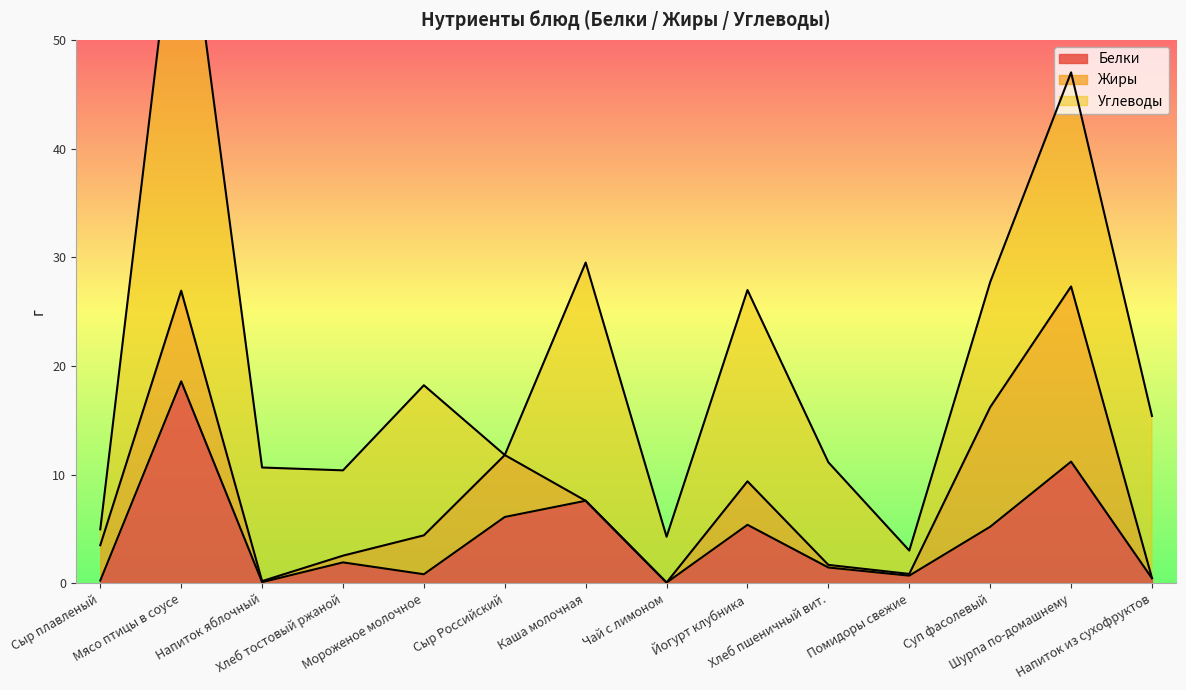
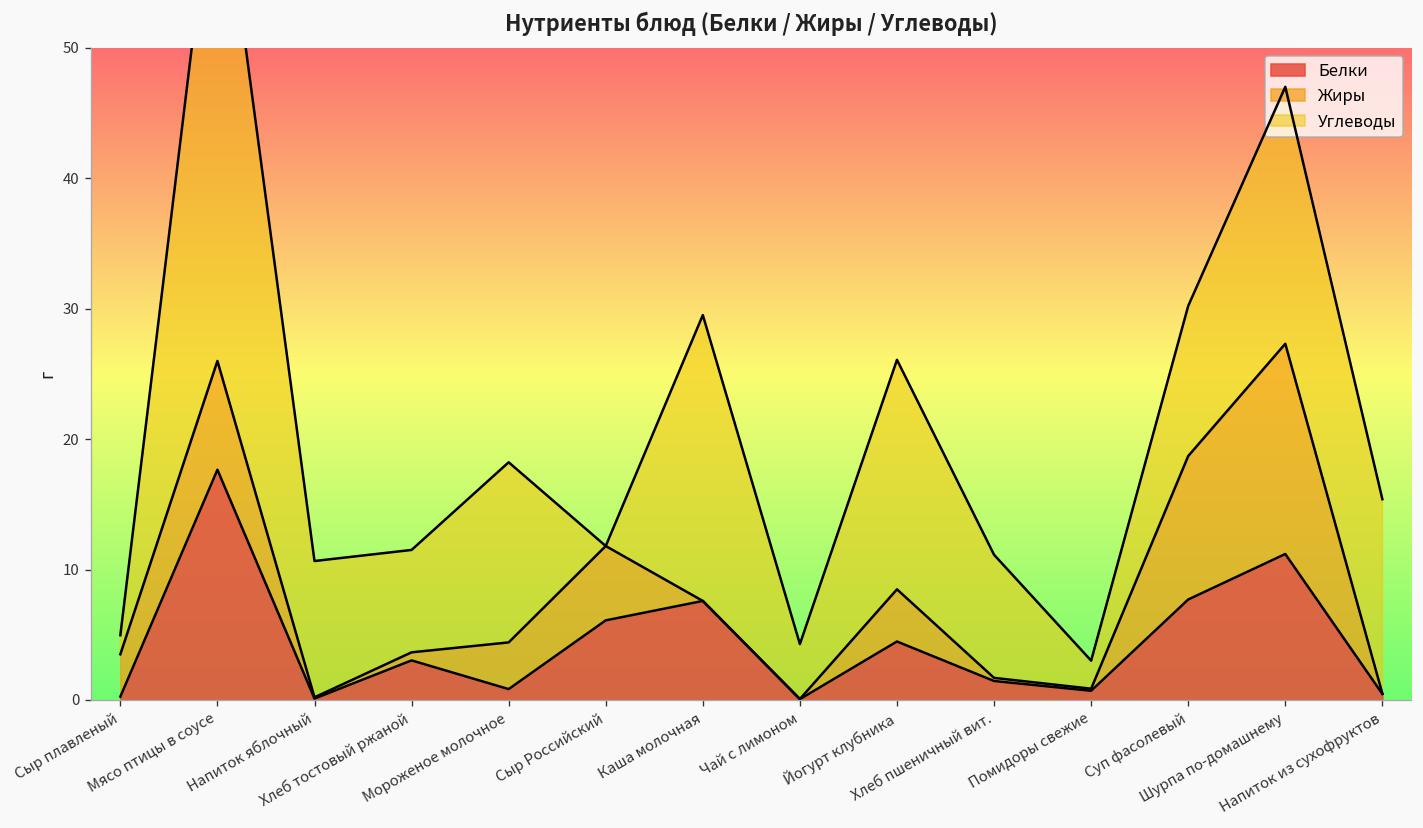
Белки, Мясо птицы в соусе: 18.6 -> 17.7
Белки, Хлеб тостовый ржаной: 1.9 -> 3.0
Белки, Йогурт клубника: 5.4 -> 4.5
Белки, Суп фасолевый: 5.2 -> 7.7
